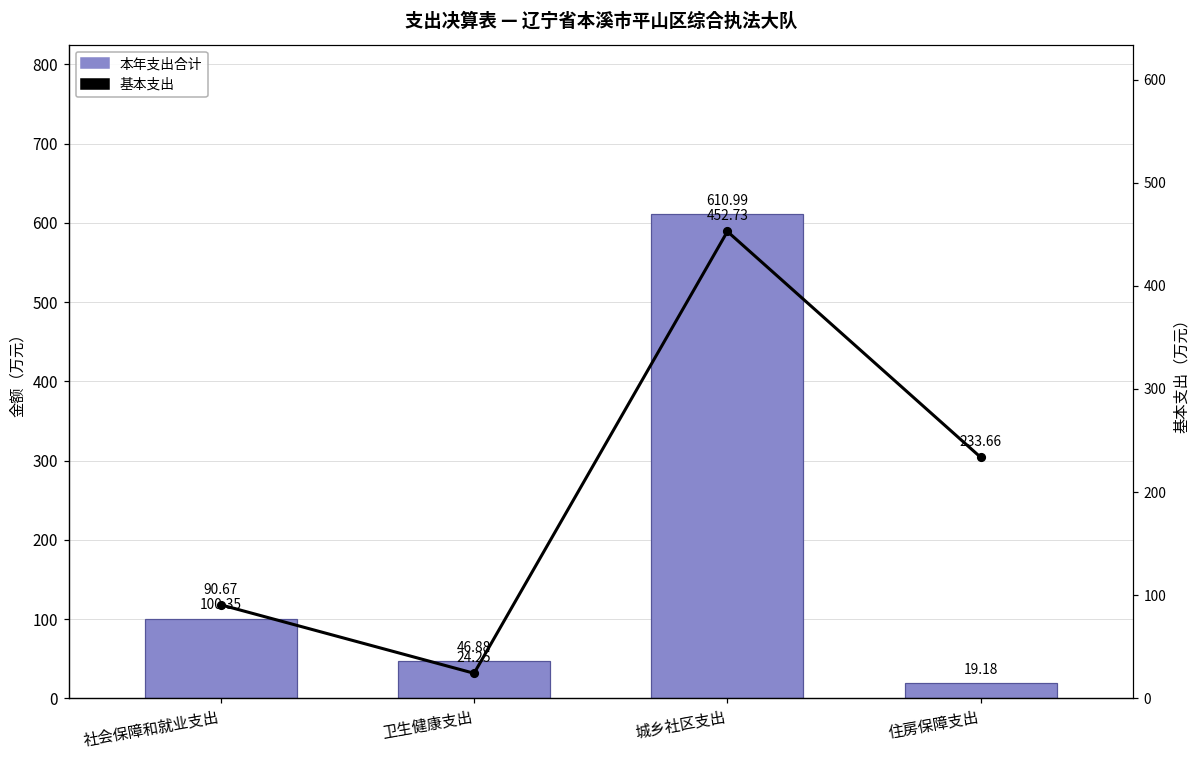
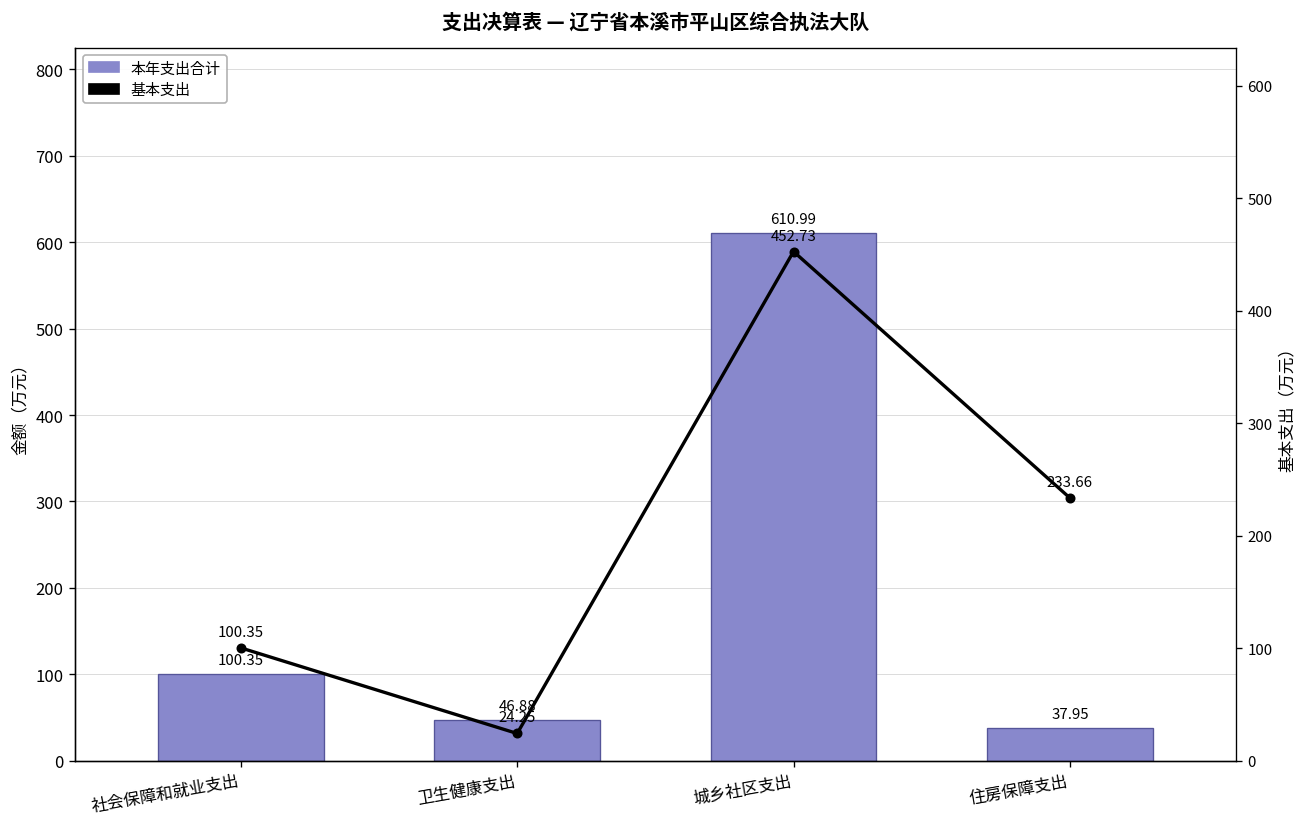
本年支出合计, 住房保障支出: 19.18 -> 37.95
基本支出, 社会保障和就业支出: 90.67 -> 100.35
